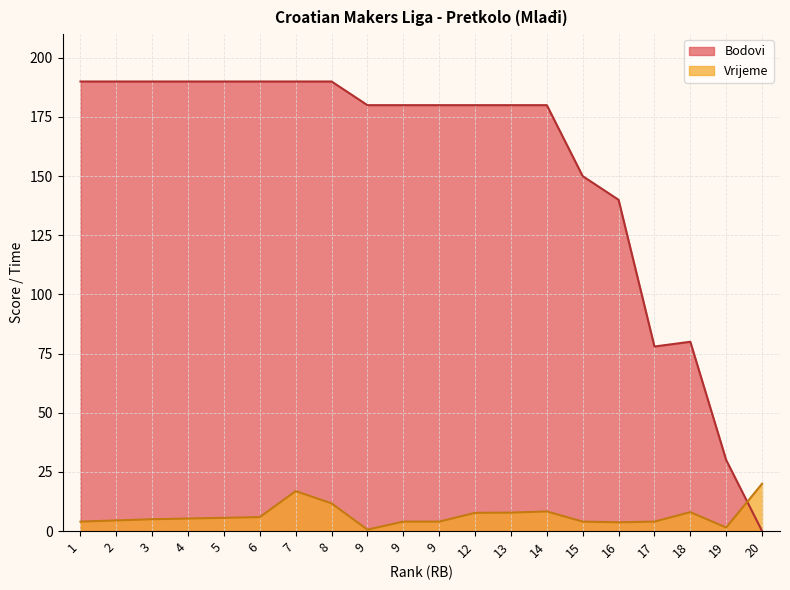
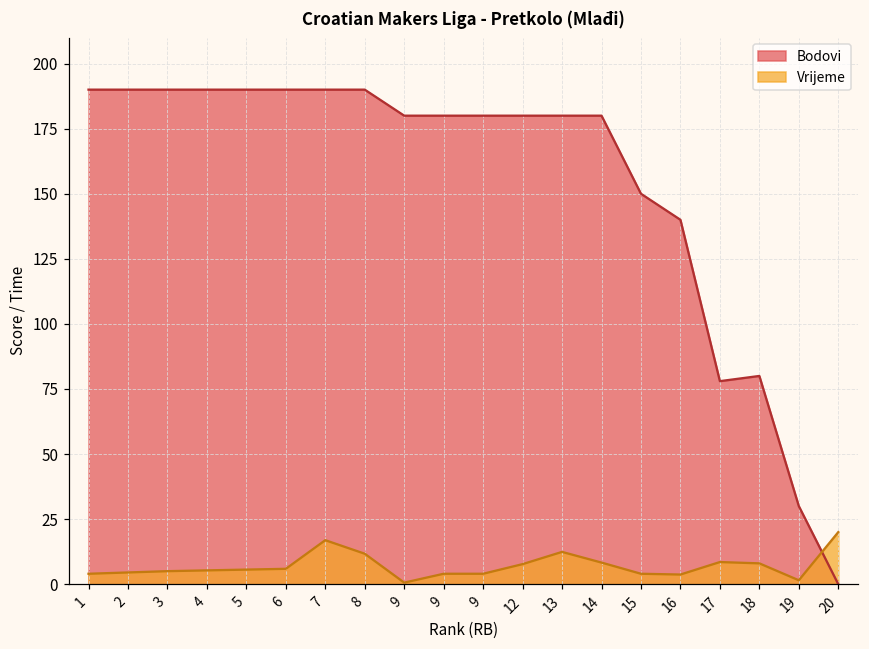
Vrijeme, 13: 8 -> 12
Vrijeme, 17: 4 -> 9
